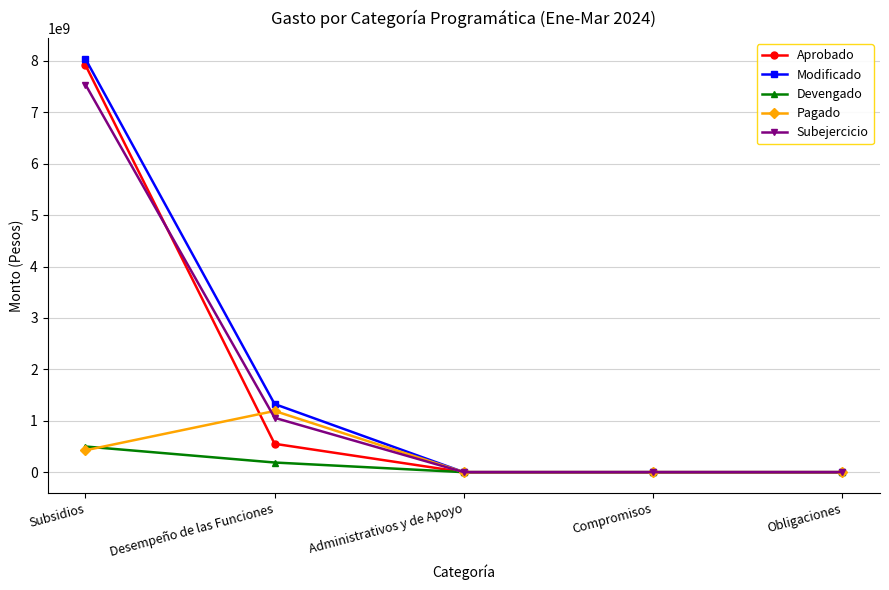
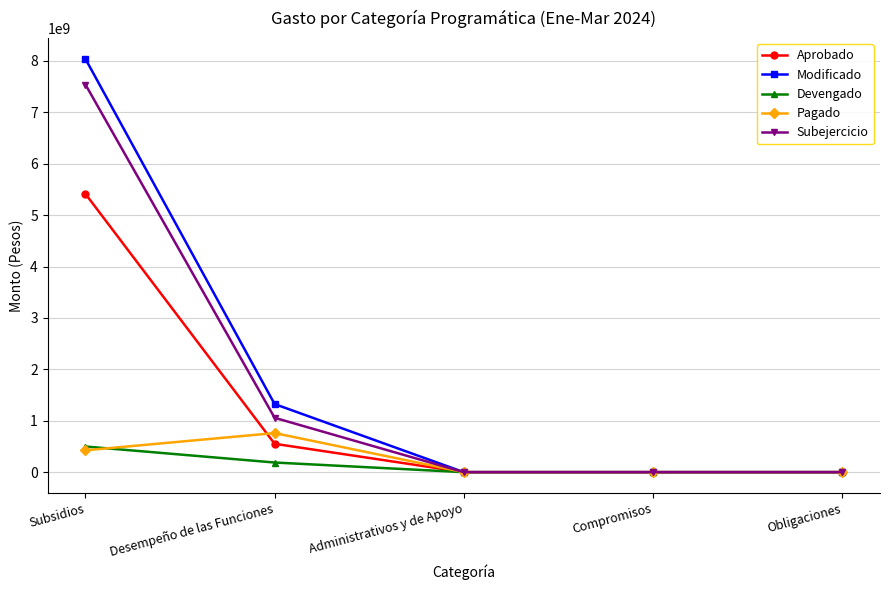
Aprobado, Subsidios: 7900000000 -> 5400000000
Pagado, Desempeño de las Funciones: 1200000000 -> 800000000
